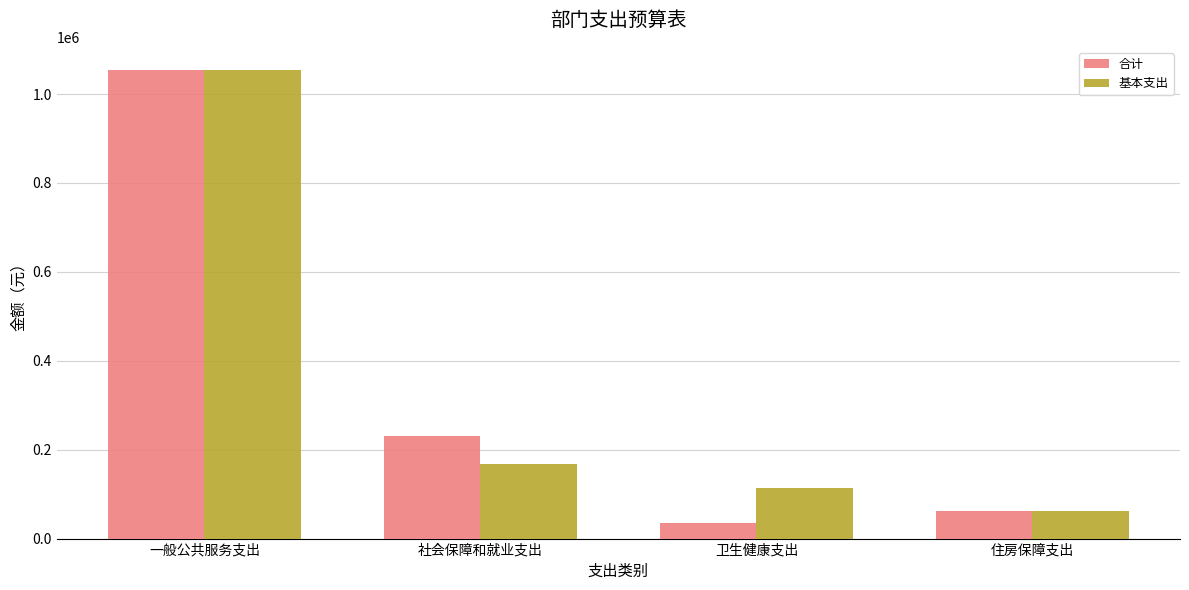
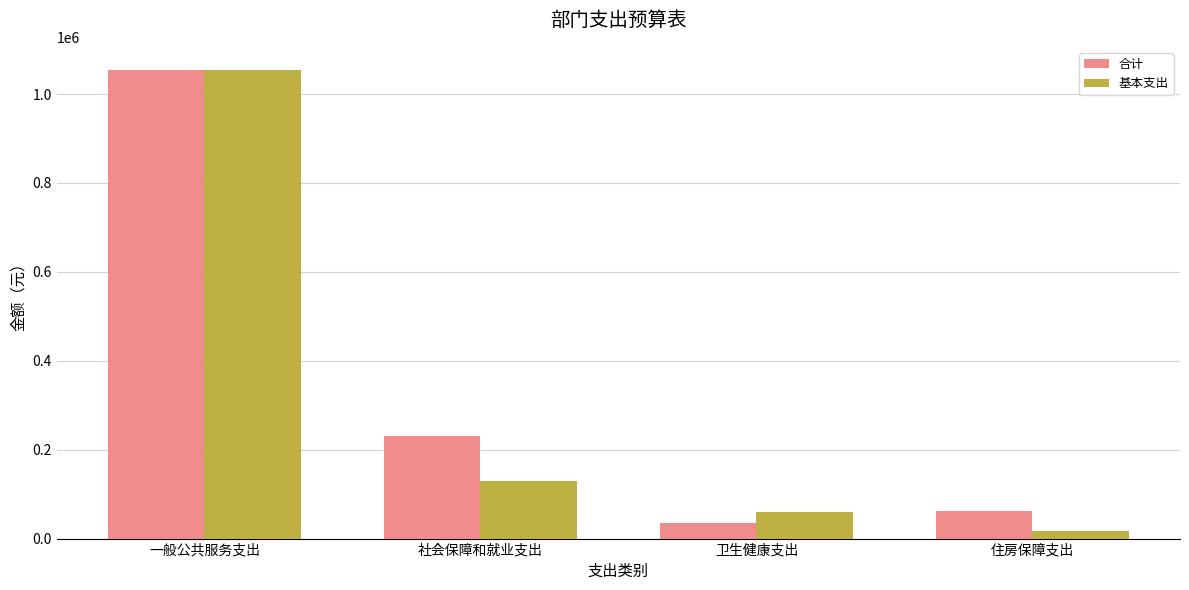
基本支出, 社会保障和就业支出: 170000 -> 130000
基本支出, 卫生健康支出: 110000 -> 60000
基本支出, 住房保障支出: 60000 -> 20000
